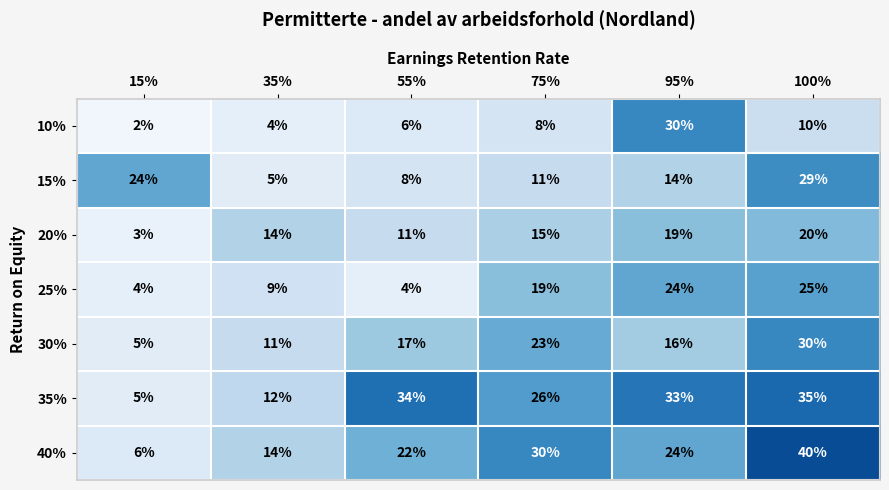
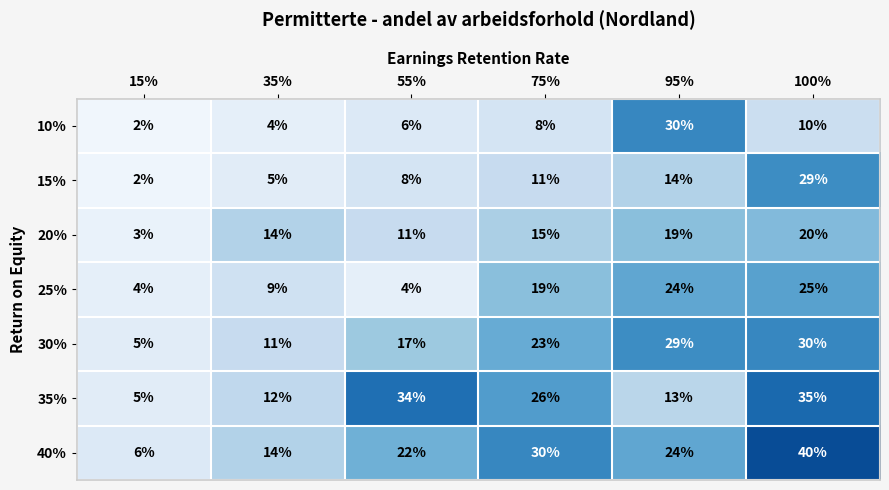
15%, 15%: 24% -> 2%
30%, 95%: 16% -> 29%
35%, 95%: 33% -> 13%
